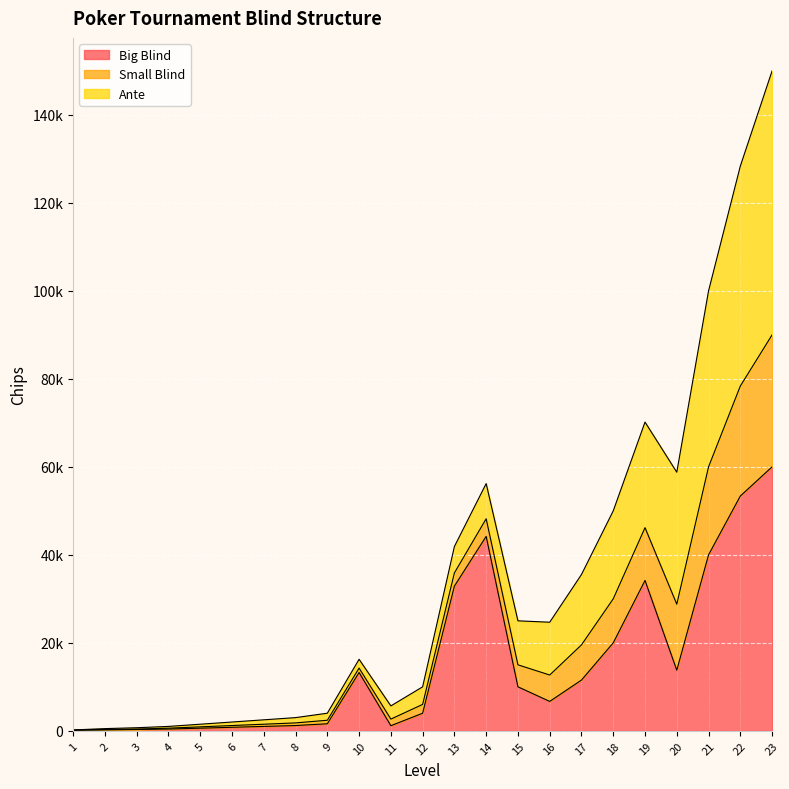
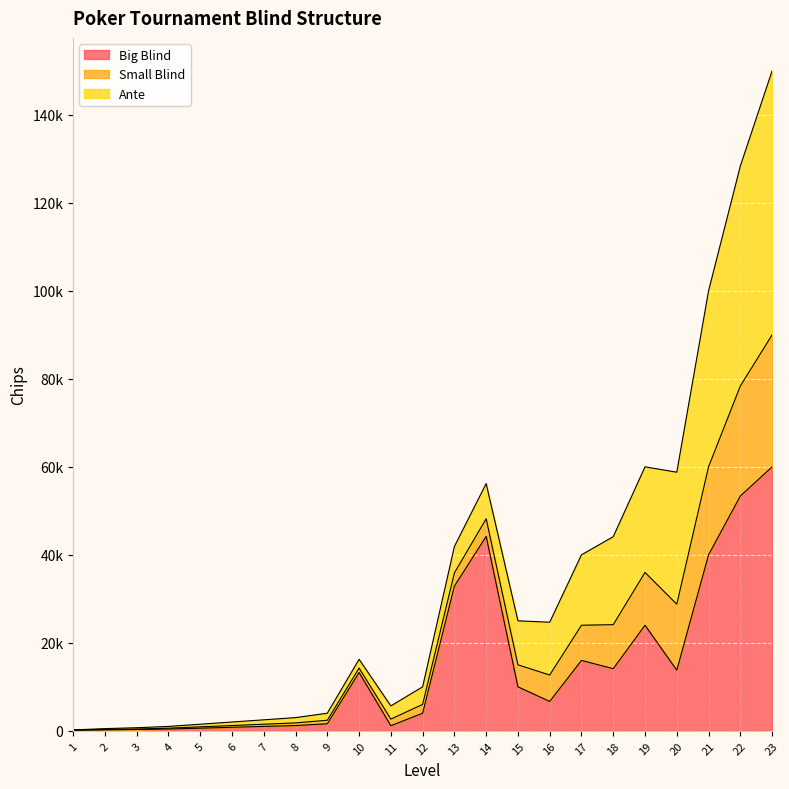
Big Blind, 17: 12000 -> 16000
Big Blind, 18: 20000 -> 14000
Big Blind, 19: 34000 -> 24000
